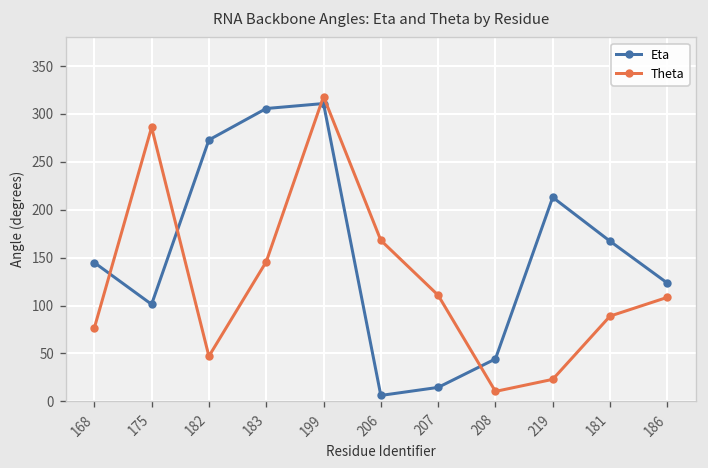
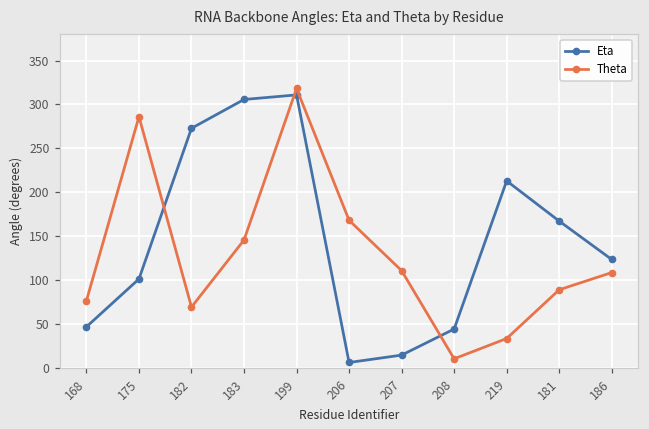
Eta, 168: 140 -> 50
Theta, 182: 50 -> 70
Theta, 219: 20 -> 30
